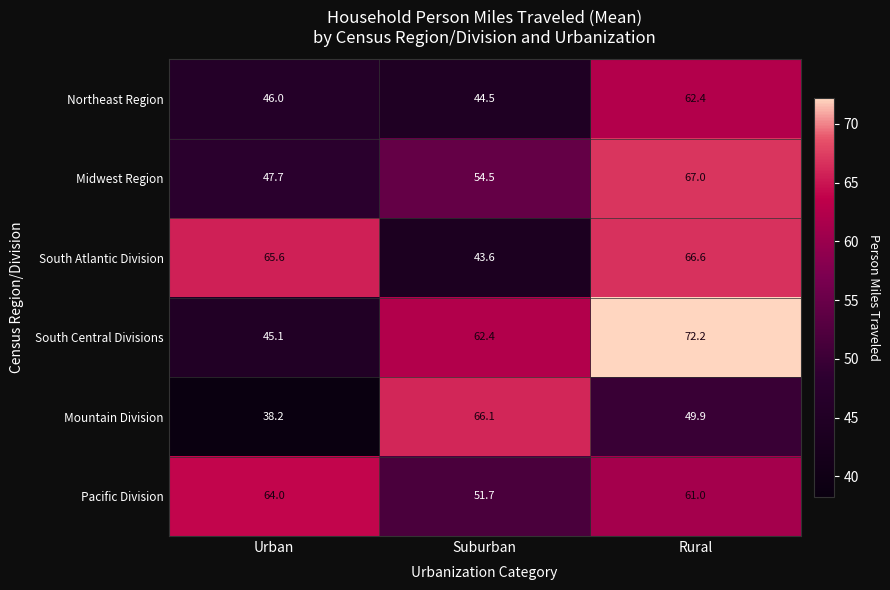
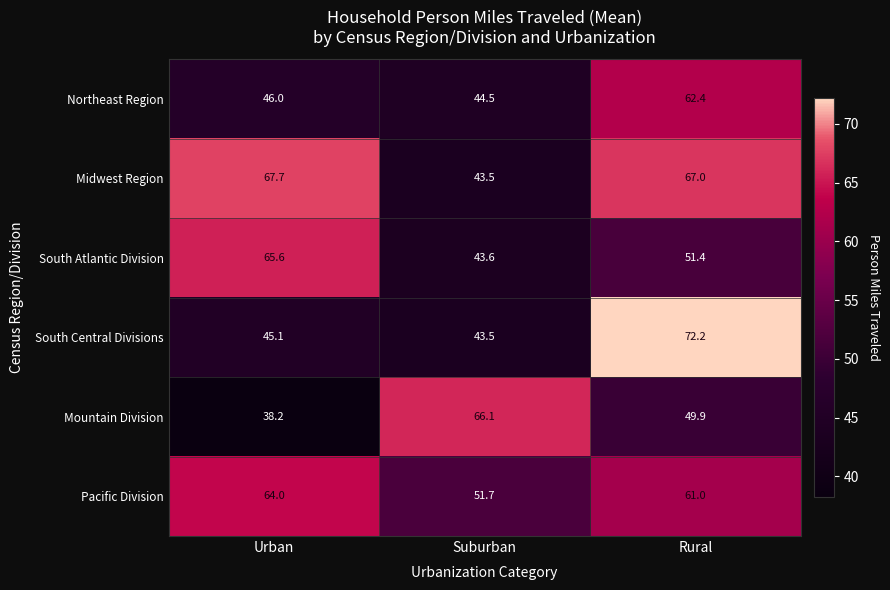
Midwest Region, Urban: 47.7 -> 67.7
Midwest Region, Suburban: 54.5 -> 43.5
South Atlantic Division, Rural: 66.6 -> 51.4
South Central Divisions, Suburban: 62.4 -> 43.5
